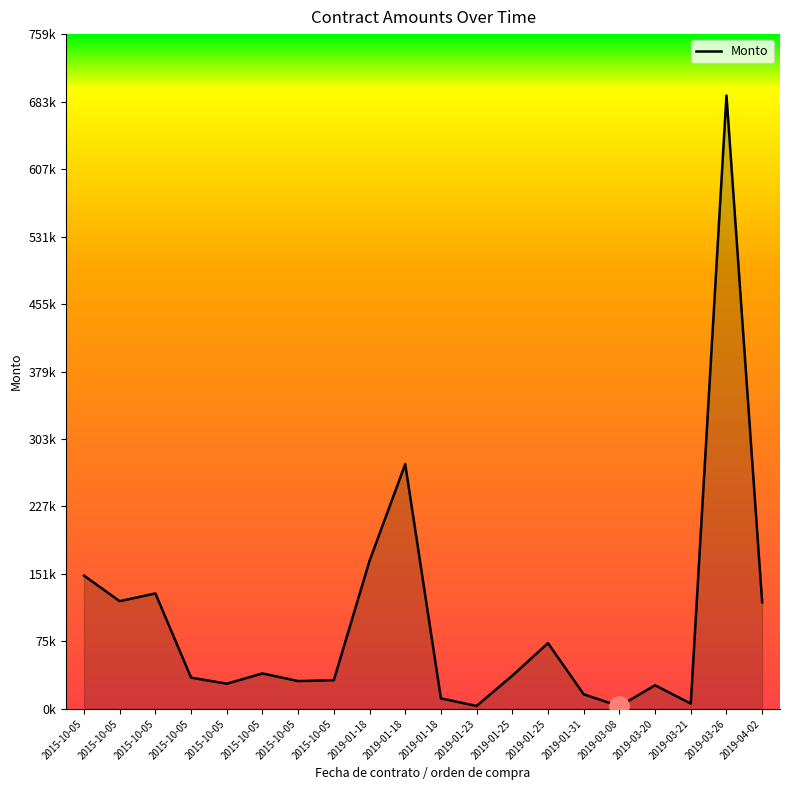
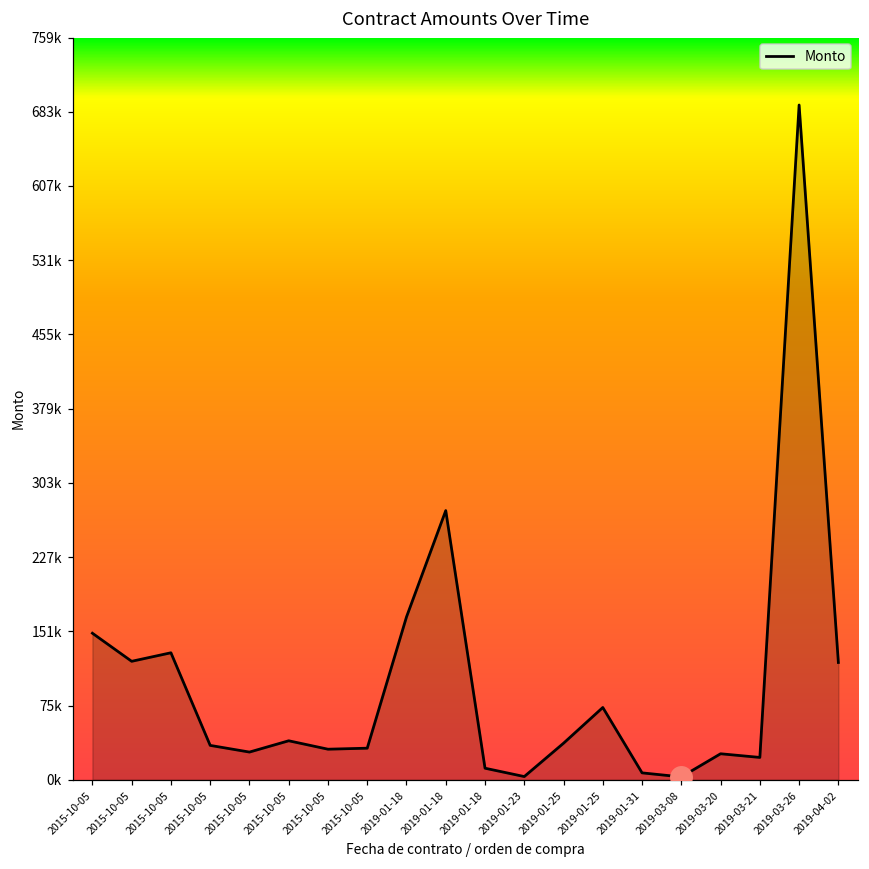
Monto, 2019-01-31: 20000 -> 10000
Monto, 2019-03-21: 10000 -> 20000
